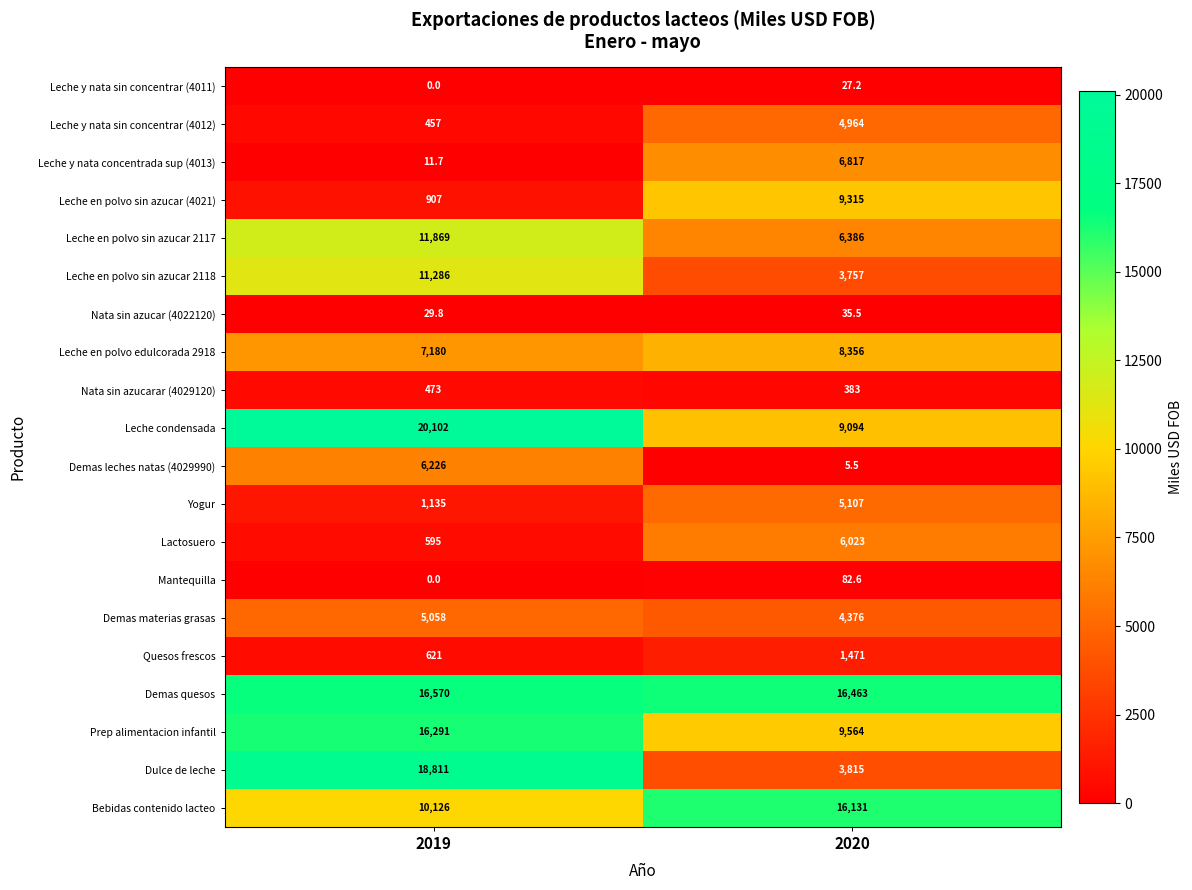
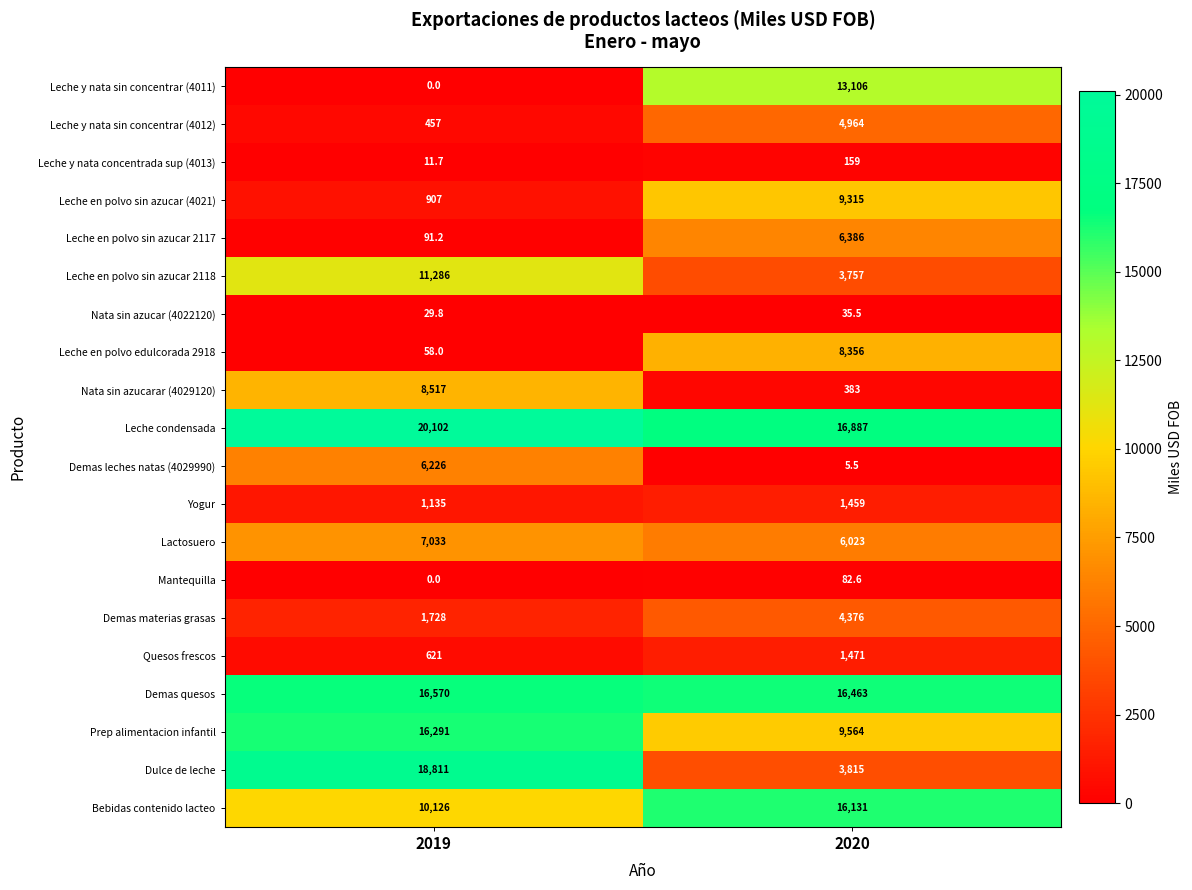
Leche y nata sin concentrar (4011), 2020: 27.2 -> 13,106
Leche y nata concentrada sup (4013), 2020: 6,817 -> 159
Leche en polvo sin azucar 2117, 2019: 11,869 -> 91.2
Leche en polvo edulcorada 2918, 2019: 7,180 -> 58.0
Nata sin azucarar (4029120), 2019: 473 -> 8,517
Leche condensada, 2020: 9,094 -> 16,887
Yogur, 2020: 5,107 -> 1,459
Lactosuero, 2019: 595 -> 7,033
Demas materias grasas, 2019: 5,058 -> 1,728
